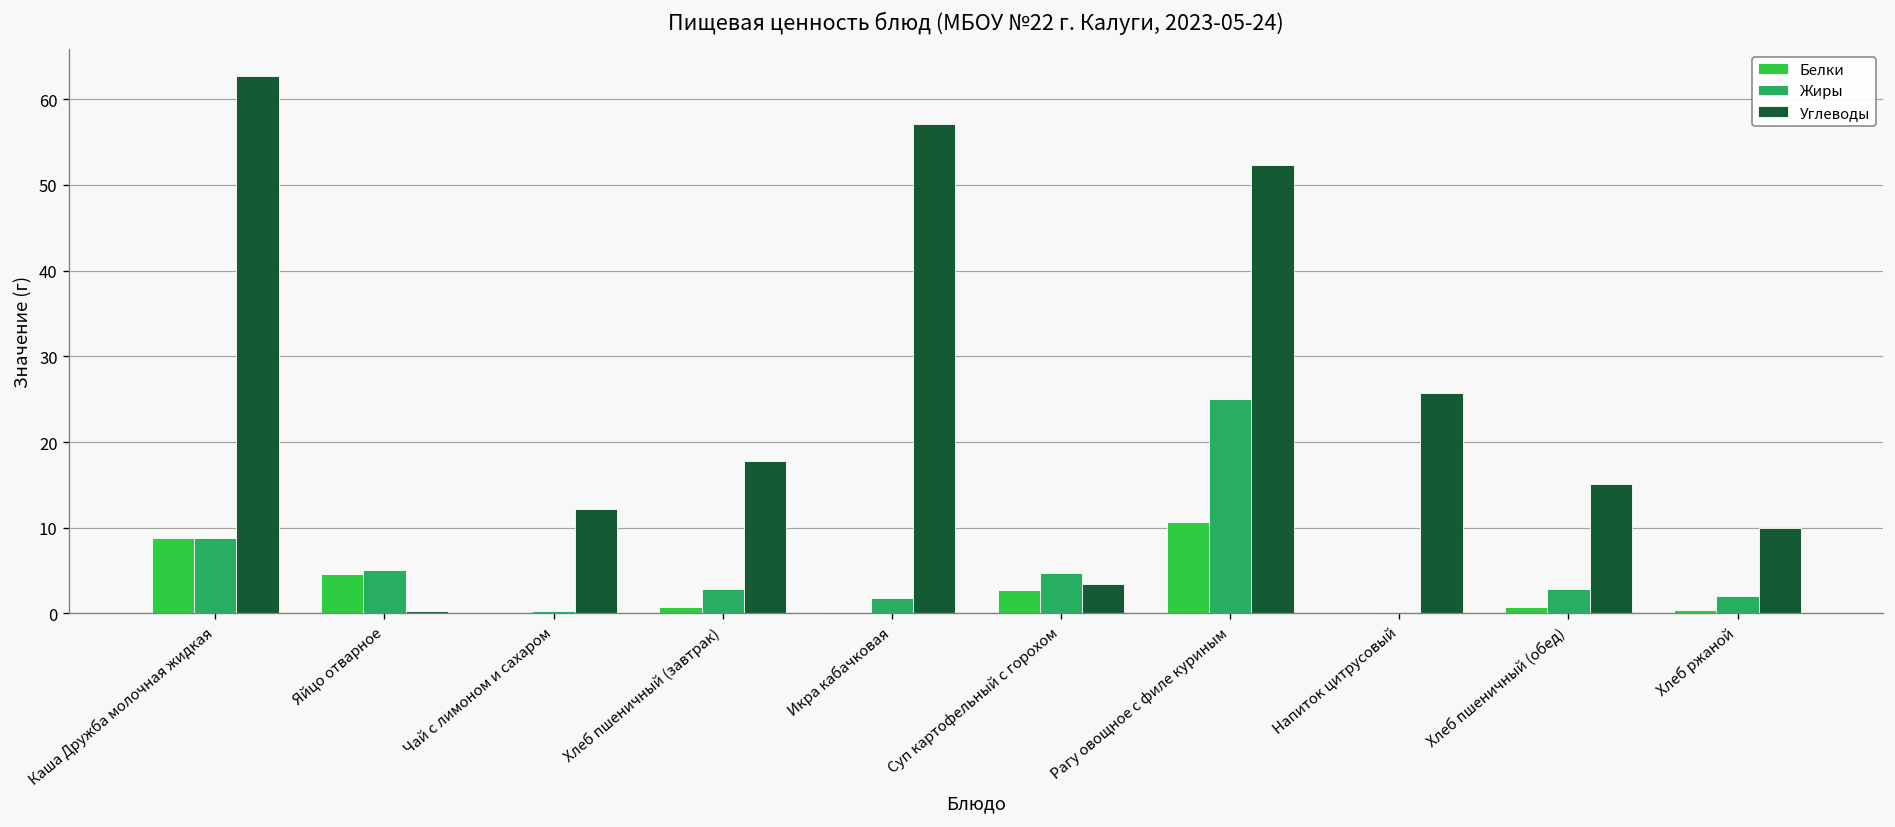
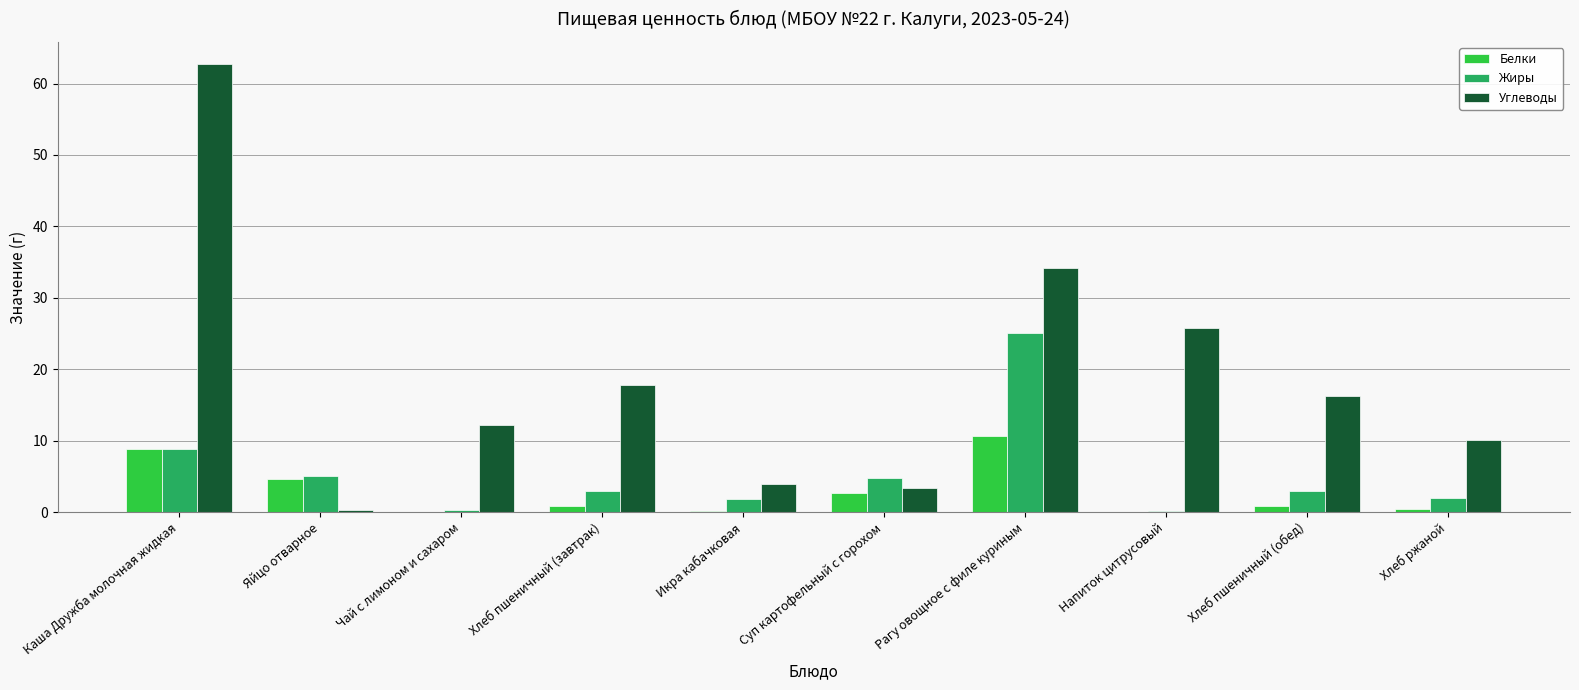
Углеводы, Икра кабачковая: 57 -> 4
Углеводы, Рагу овощное с филе куриным: 52 -> 34
Углеводы, Хлеб пшеничный (обед): 15 -> 16
